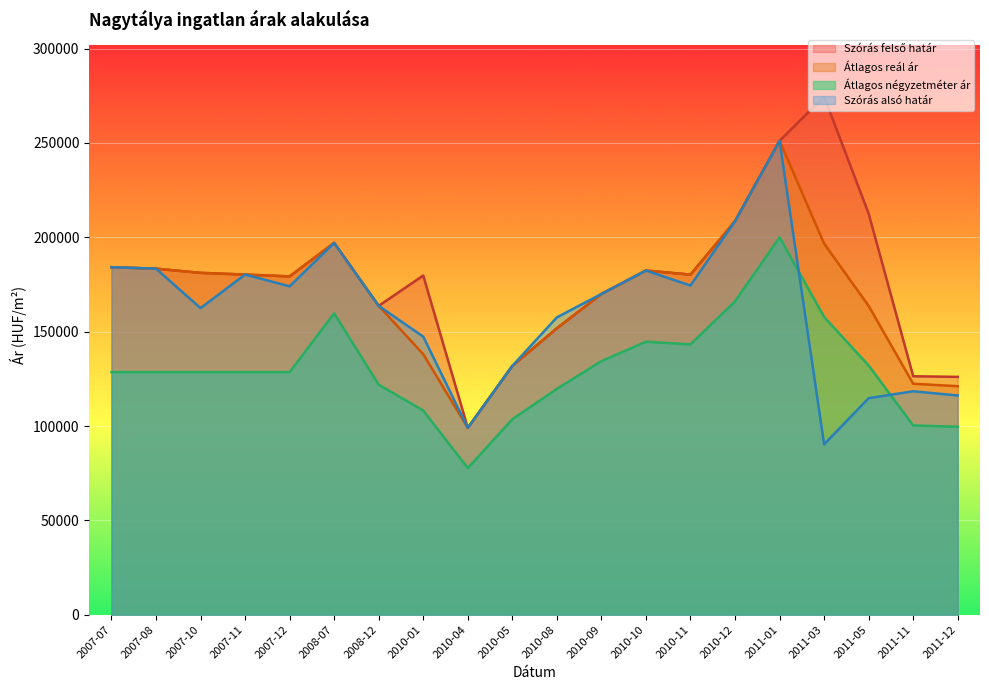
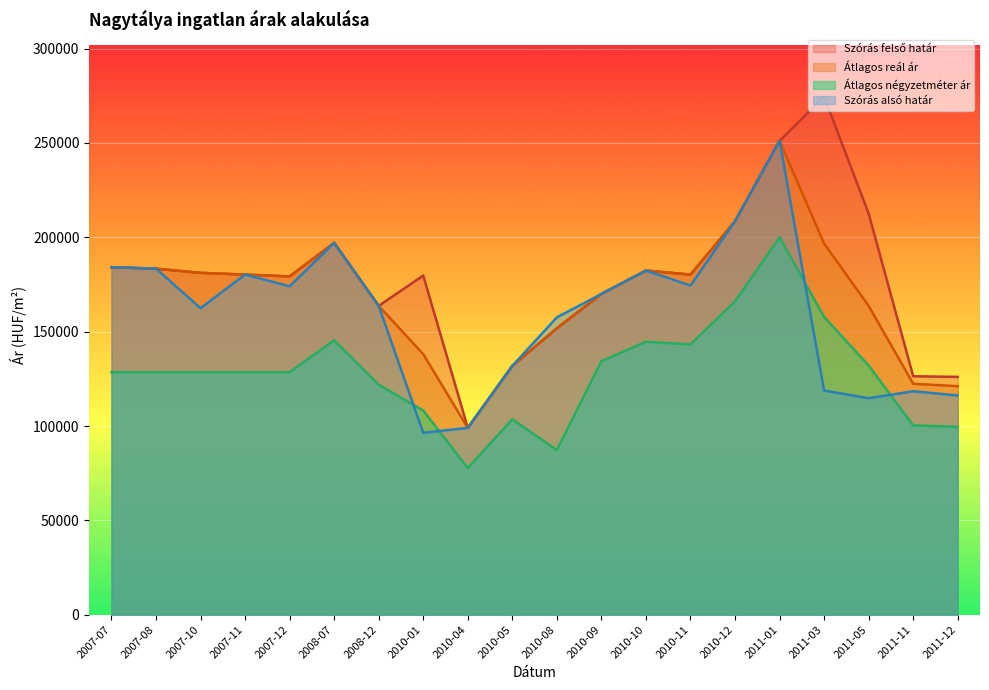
Átlagos négyzetméter ár, 2008-07: 160000 -> 145000
Szórás alsó határ, 2010-01: 147000 -> 96000
Átlagos négyzetméter ár, 2010-08: 120000 -> 87000
Szórás alsó határ, 2011-03: 90000 -> 119000
